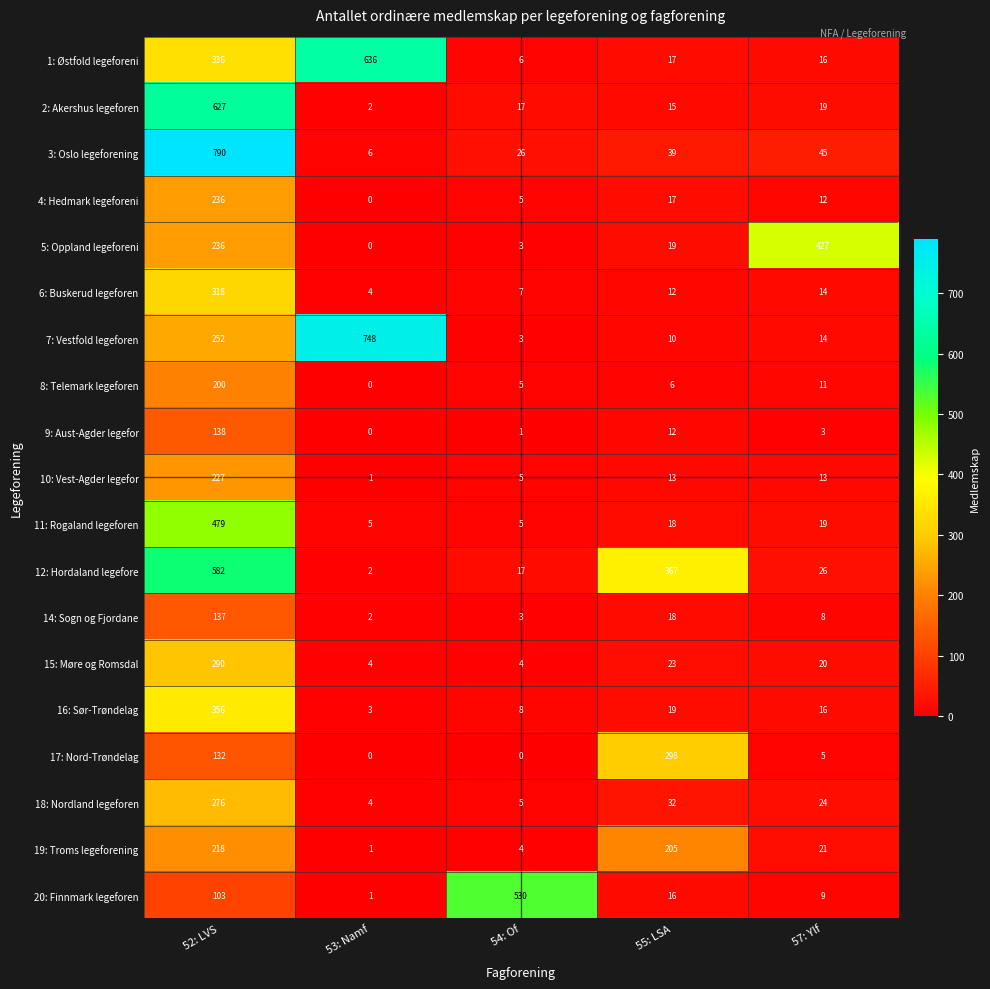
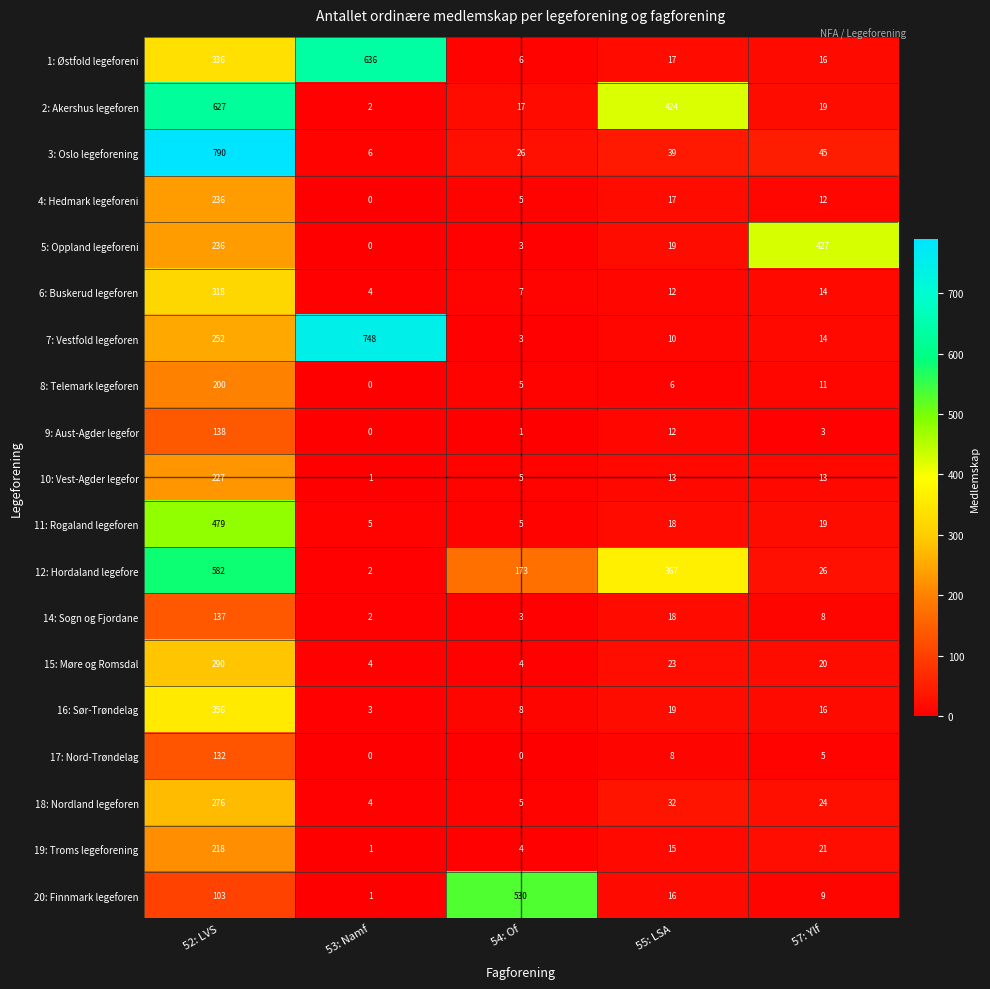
2: Akershus legeforen, 55: LSA: 15 -> 424
12: Hordaland legefore, 54: Of: 17 -> 173
17: Nord-Trøndelag, 55: LSA: 298 -> 8
19: Troms legeforening, 55: LSA: 205 -> 15
